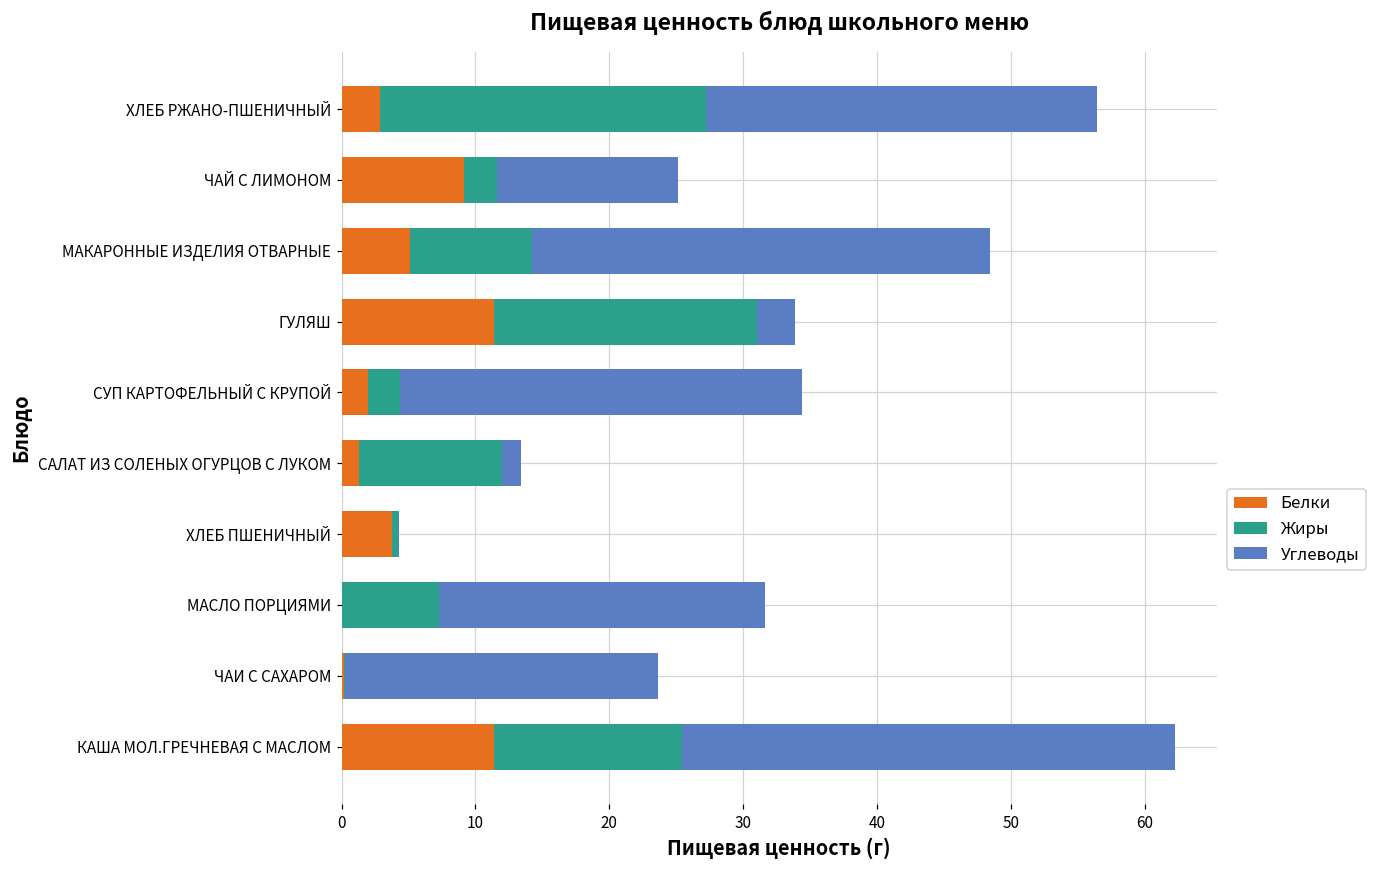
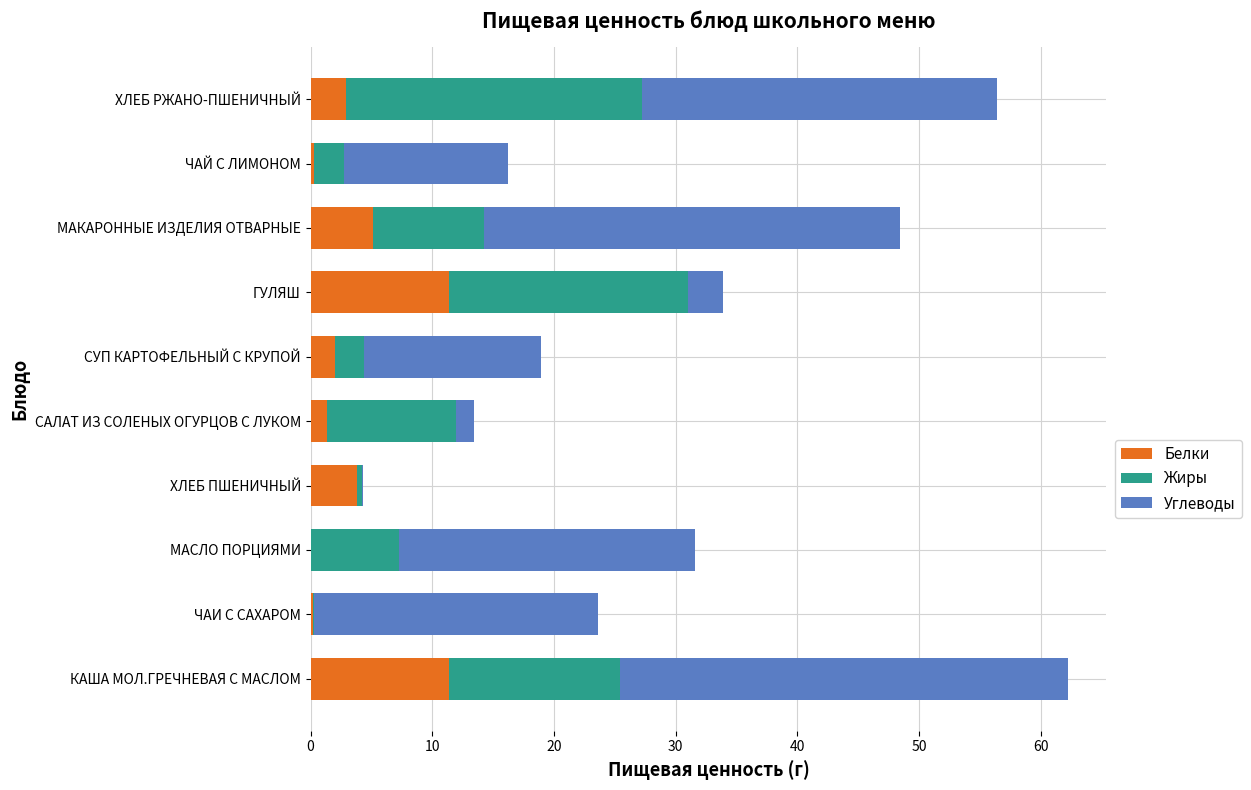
Белки, ЧАЙ С ЛИМОНОМ: 9.2 -> 0.3
Углеводы, СУП КАРТОФЕЛЬНЫЙ С КРУПОЙ: 30.0 -> 14.6
